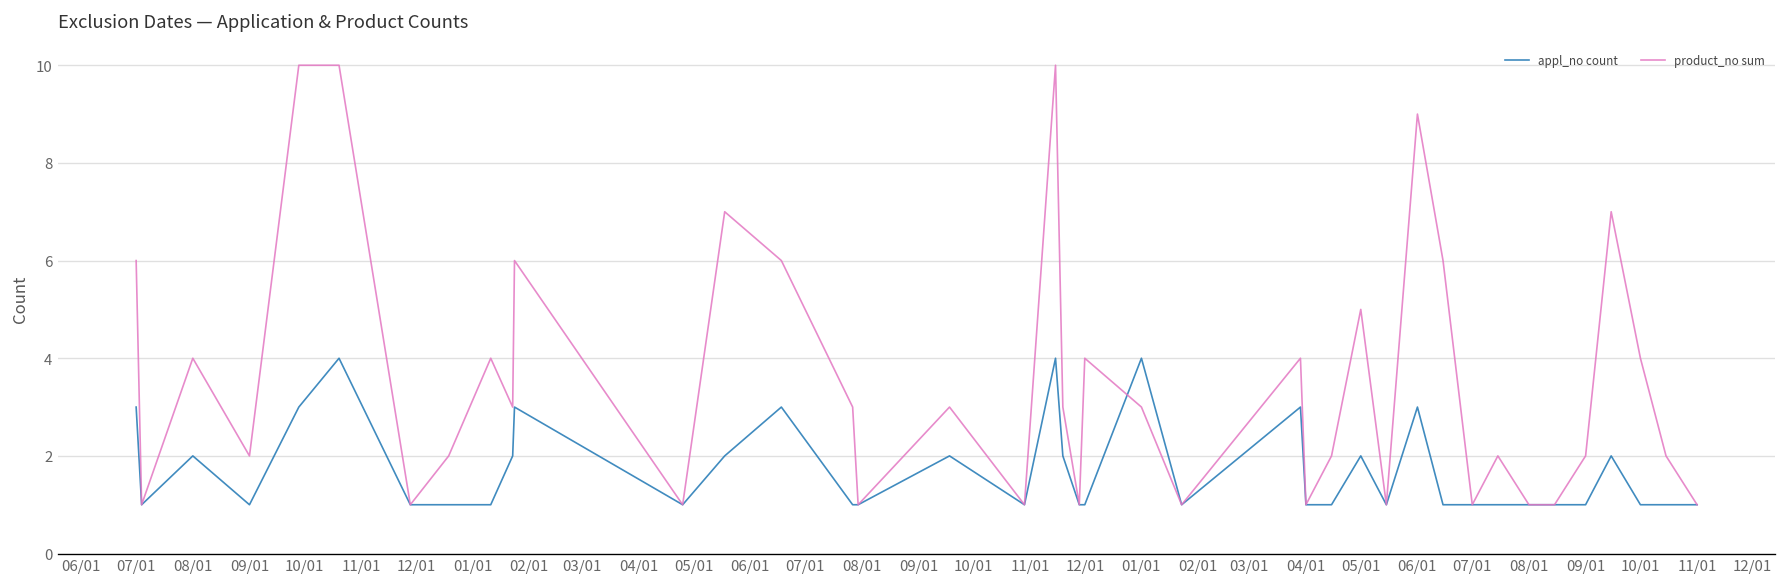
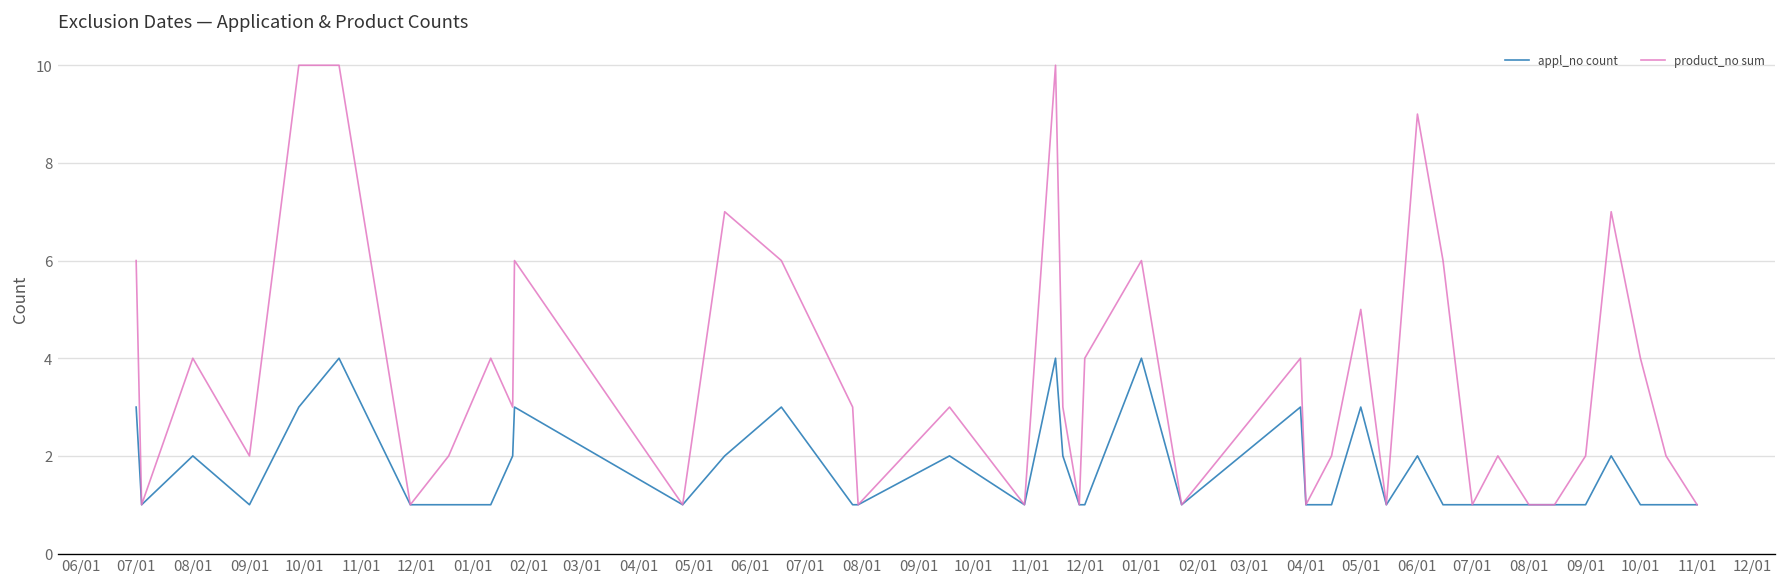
product_no sum, 01/01: 3 -> 6
appl_no count, 05/01: 2 -> 3
appl_no count, 06/01: 3 -> 2
